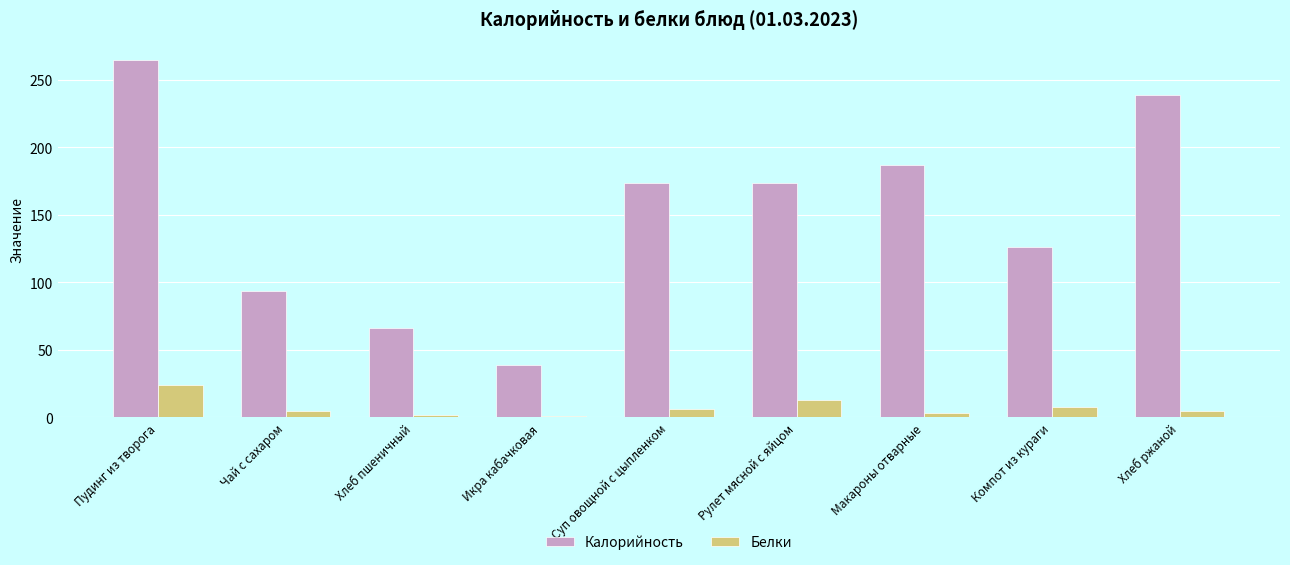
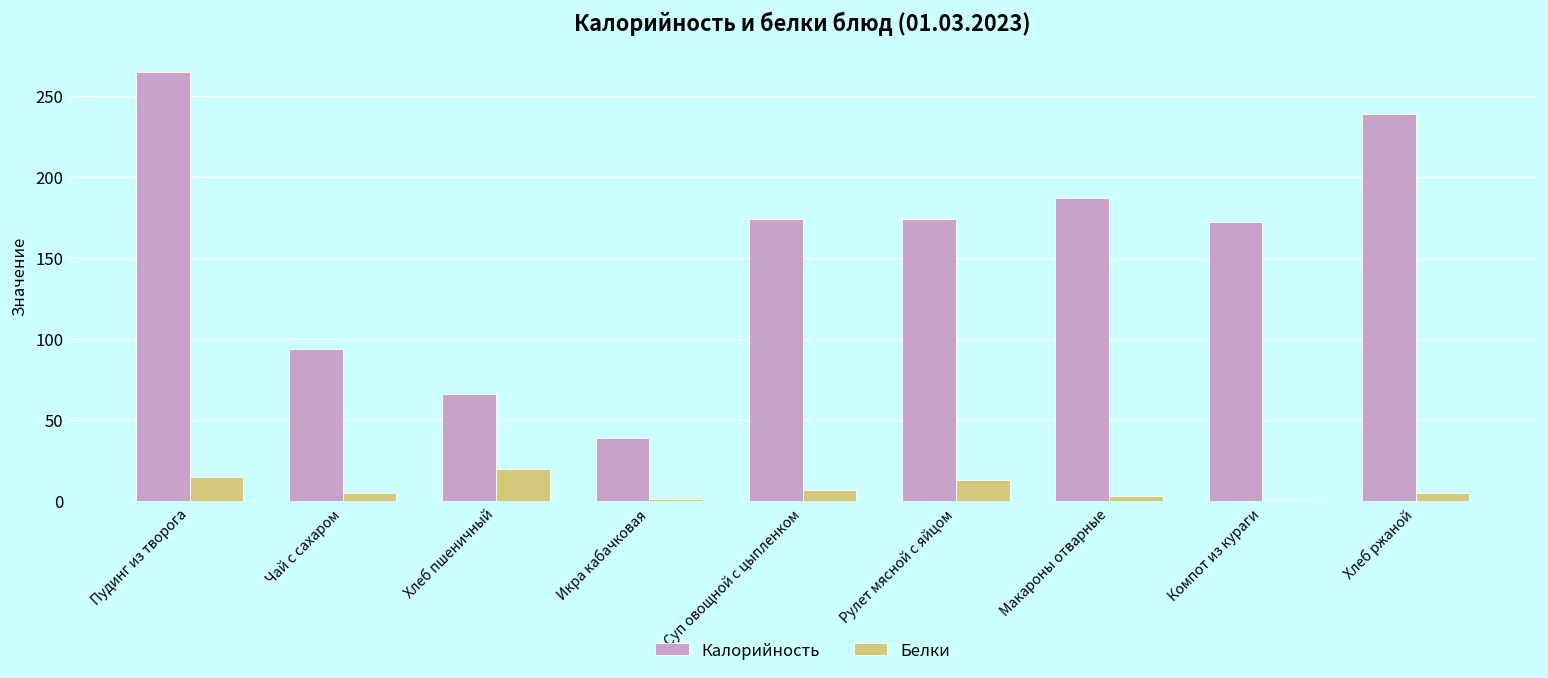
Белки, Пудинг из творога: 24 -> 15
Белки, Хлеб пшеничный: 2 -> 20
Калорийность, Компот из кураги: 126 -> 172
Белки, Компот из кураги: 8 -> 0
